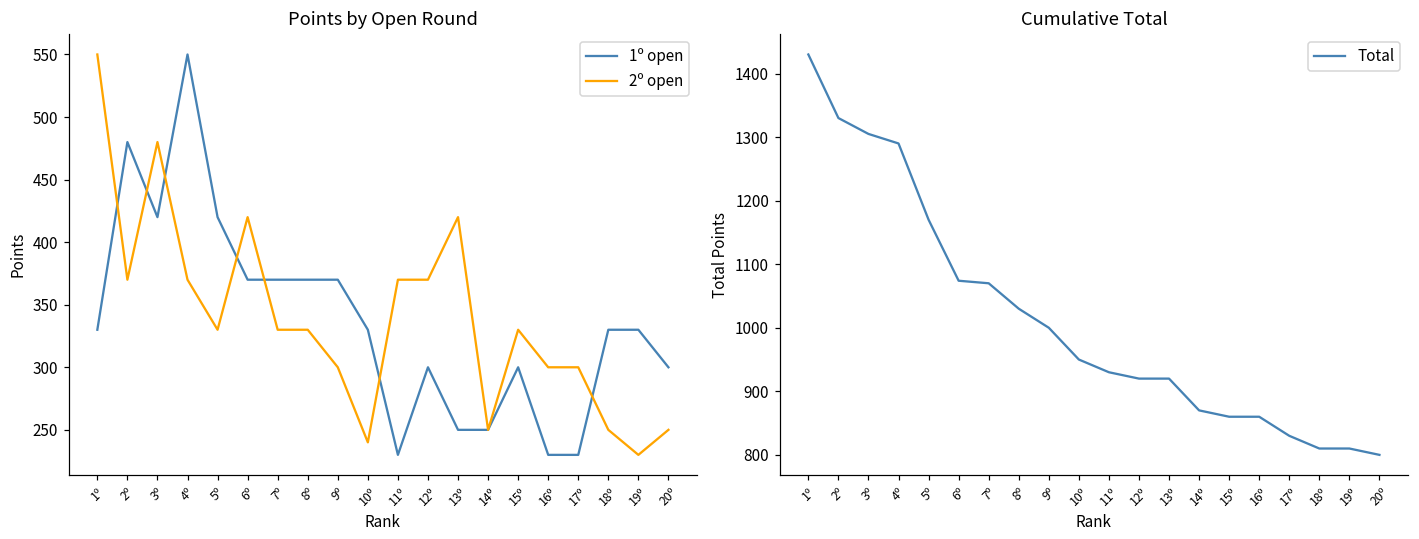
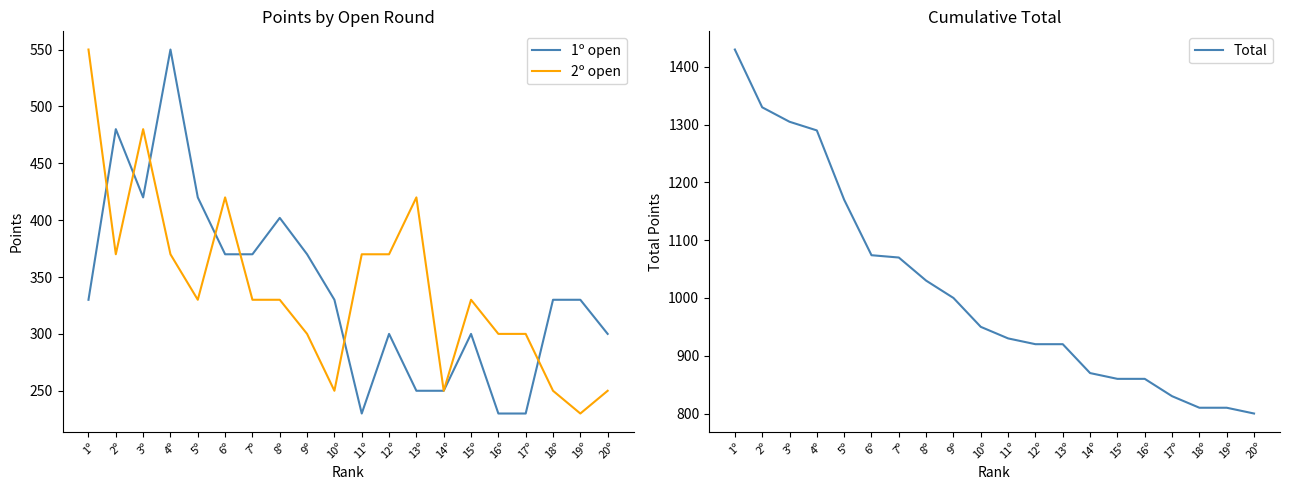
Points by Open Round, 1º open, 8º: 370 -> 402
Points by Open Round, 2º open, 10º: 240 -> 250
